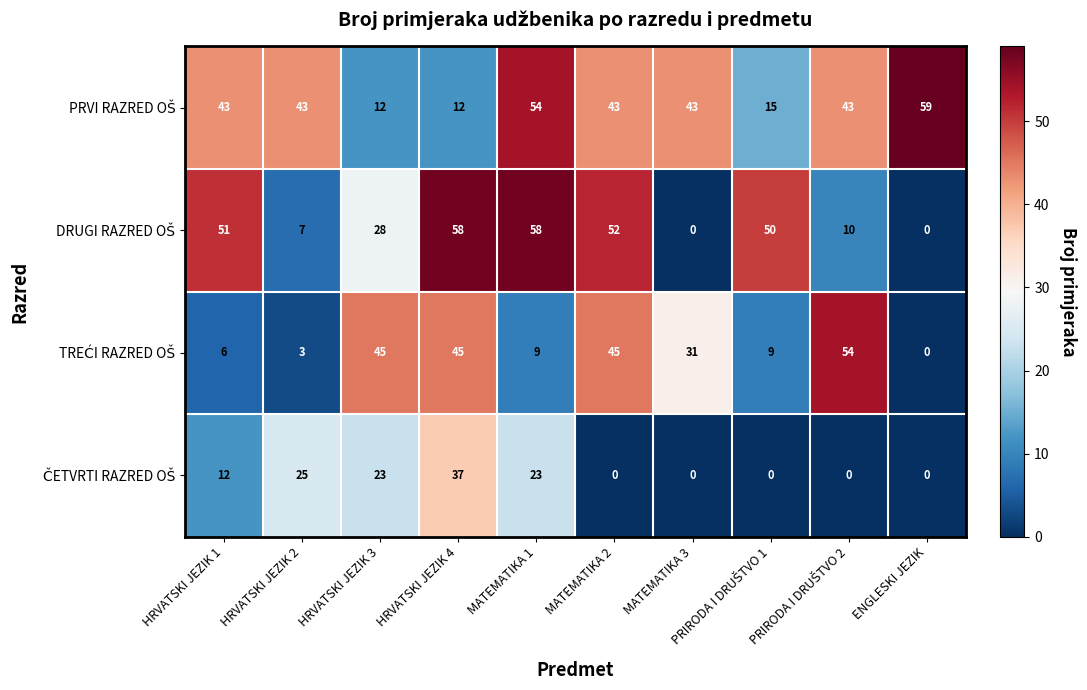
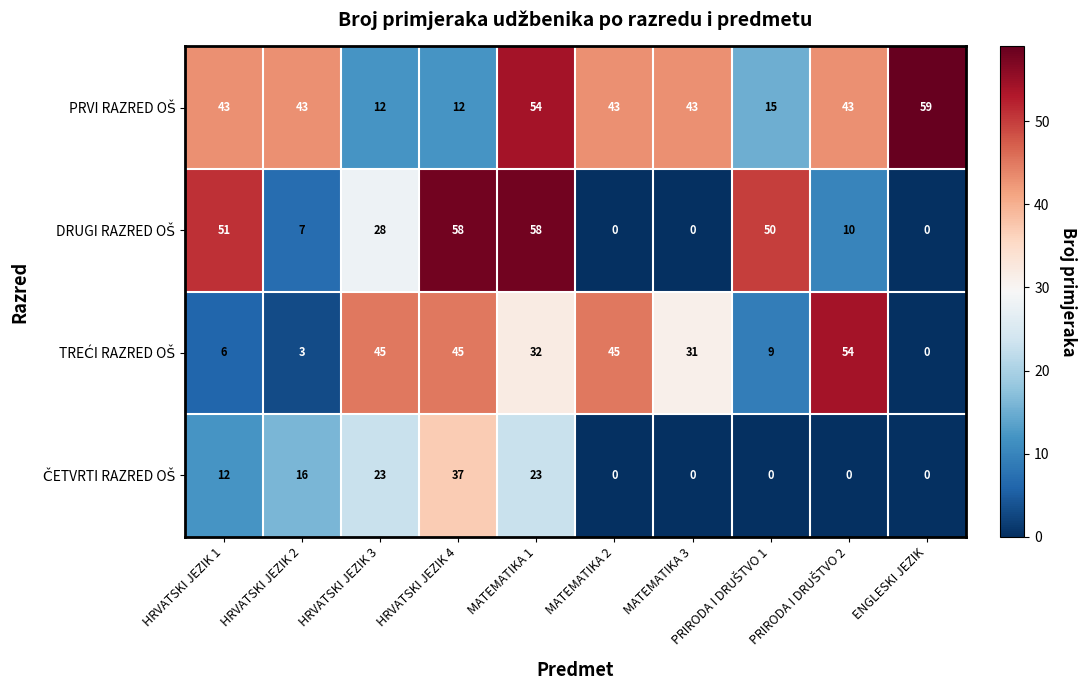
DRUGI RAZRED OŠ, MATEMATIKA 2: 52 -> 0
TREĆI RAZRED OŠ, MATEMATIKA 1: 9 -> 32
ČETVRTI RAZRED OŠ, HRVATSKI JEZIK 2: 25 -> 16
